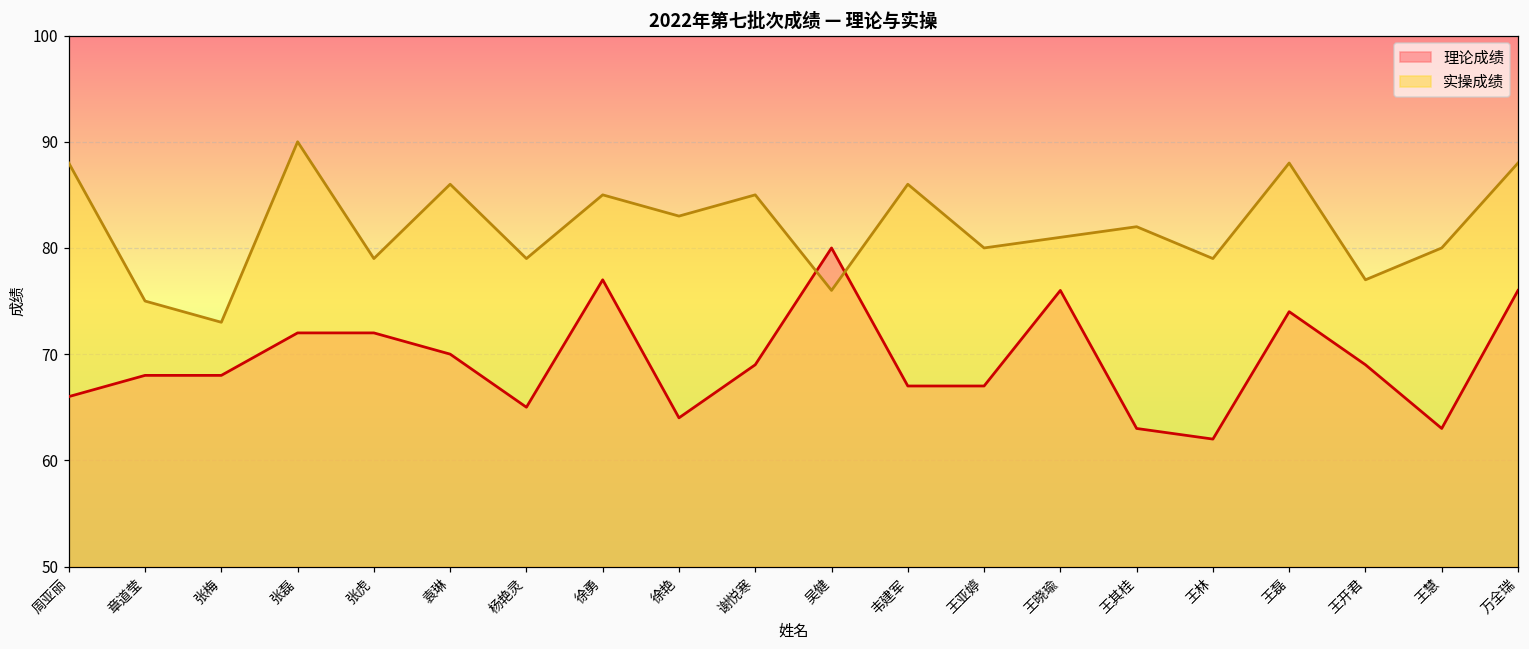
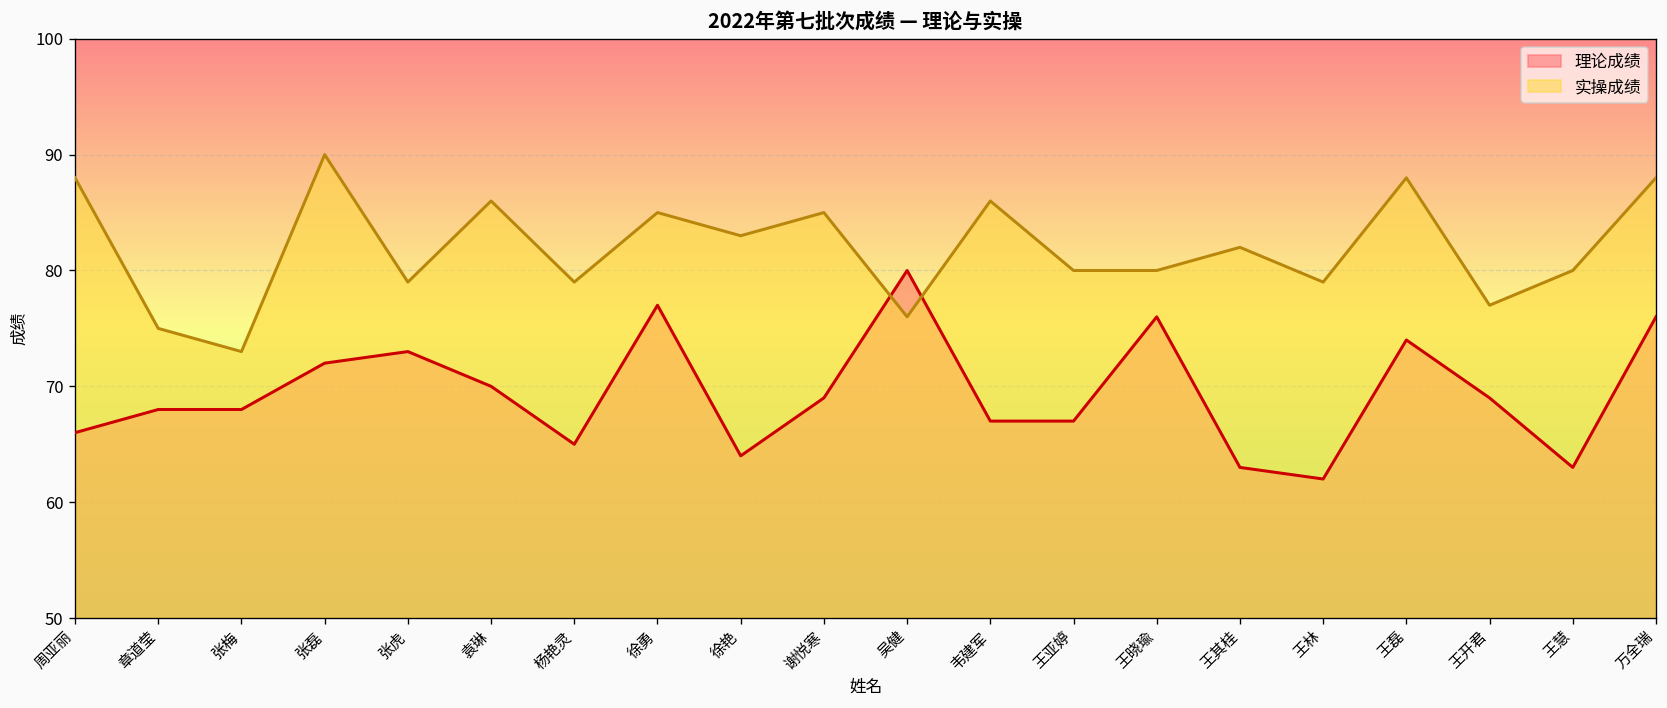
理论成绩, 张虎: 72 -> 73
实操成绩, 王晓瑜: 81 -> 80
